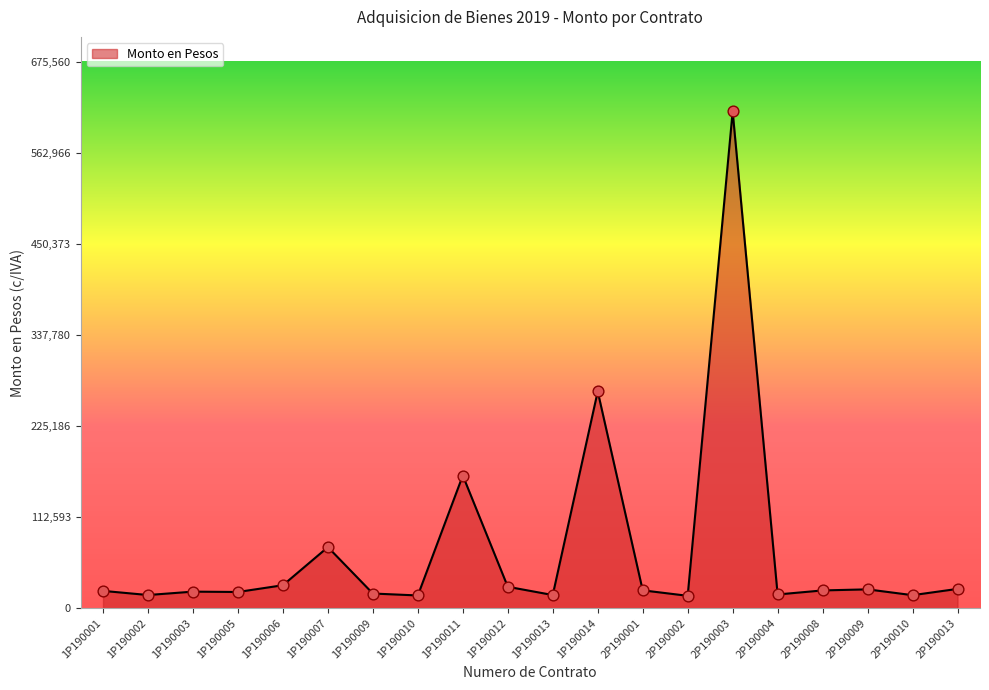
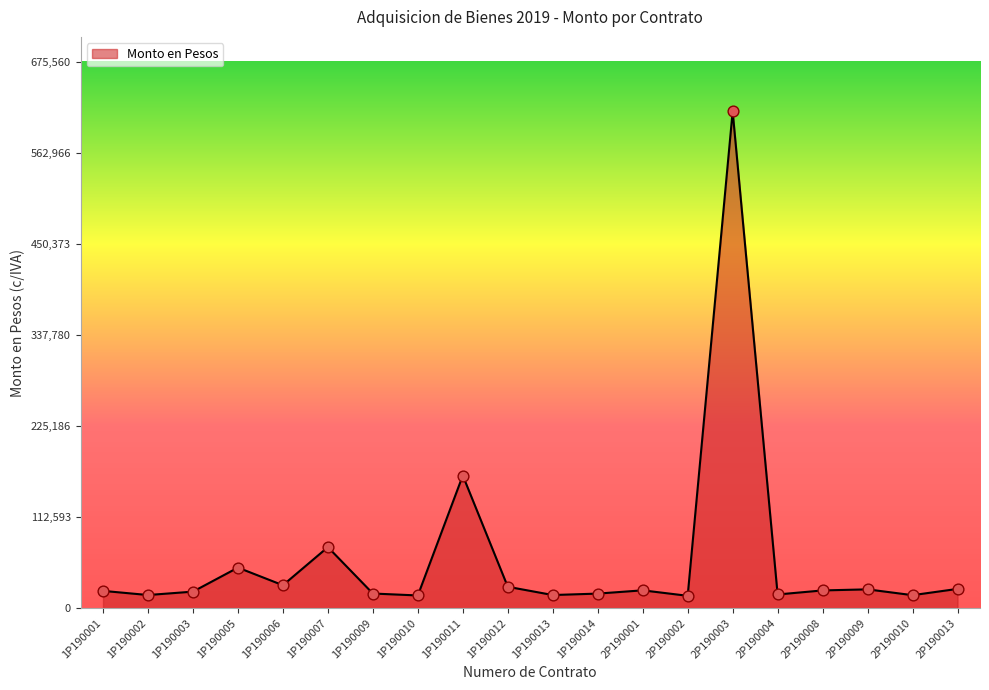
1P190005: 20,000 -> 50,000
1P190014: 270,000 -> 20,000
